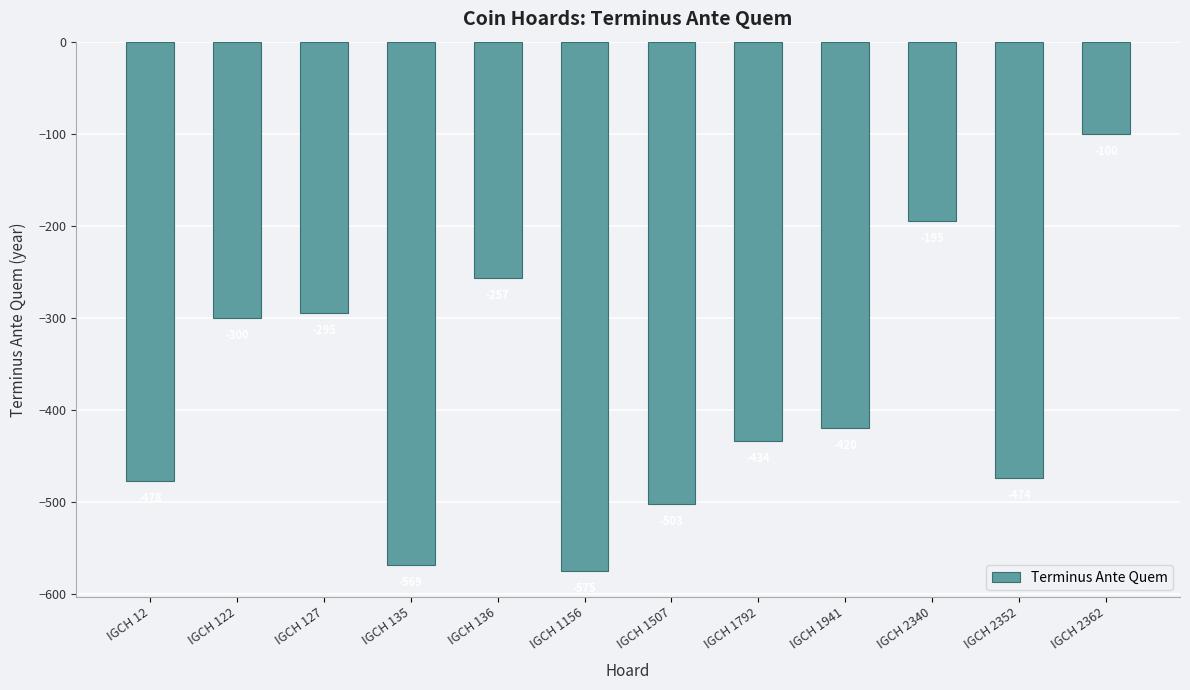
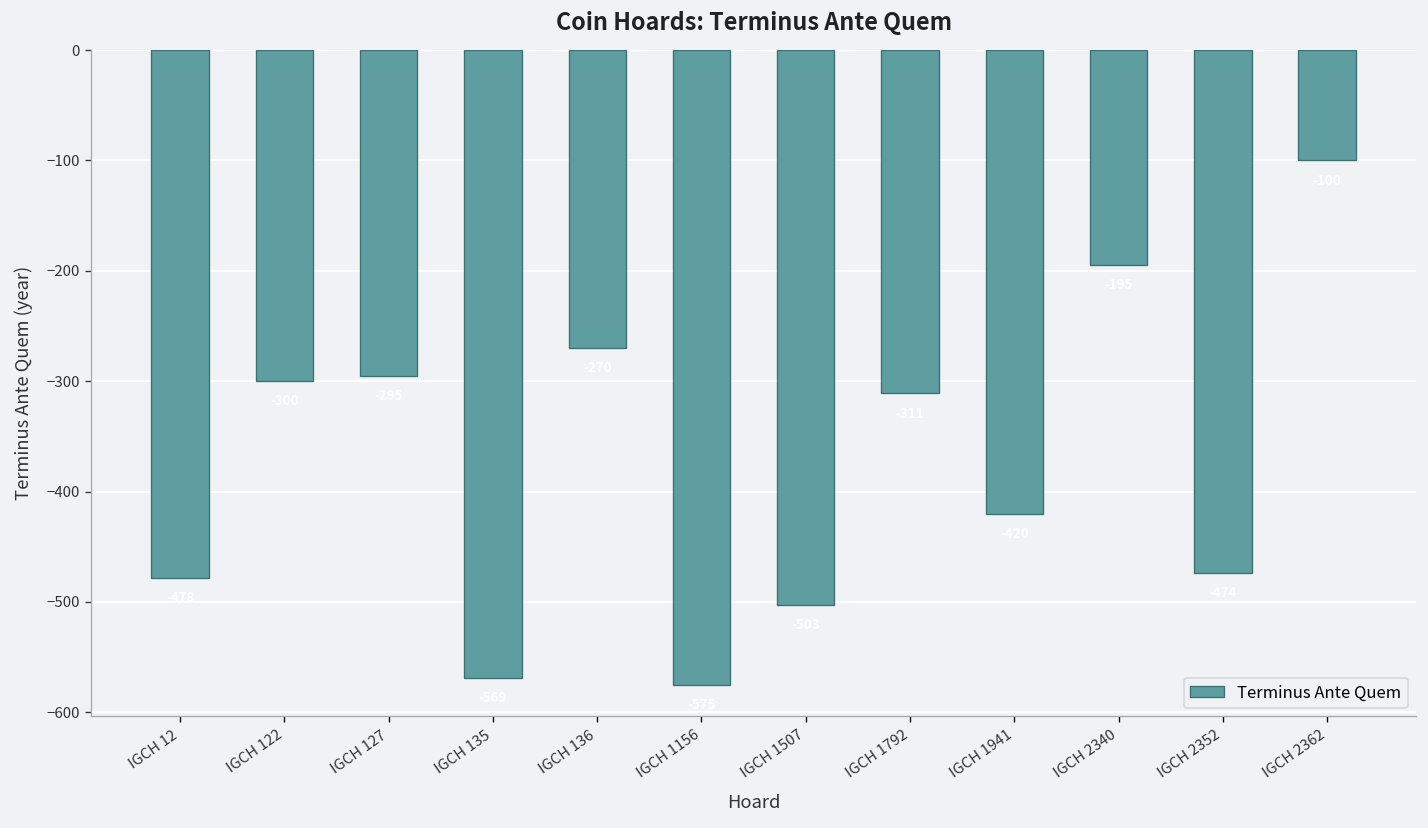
IGCH 136: -260 -> -270
IGCH 1792: -430 -> -310
